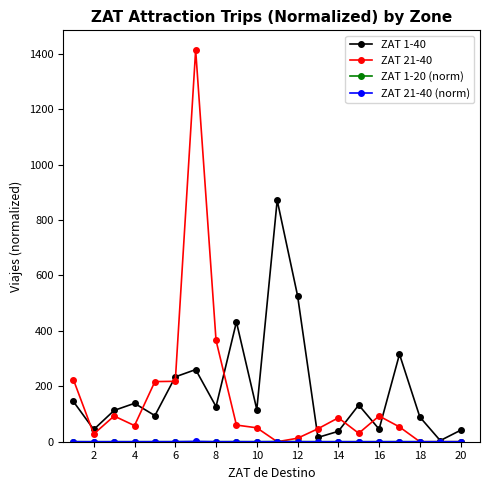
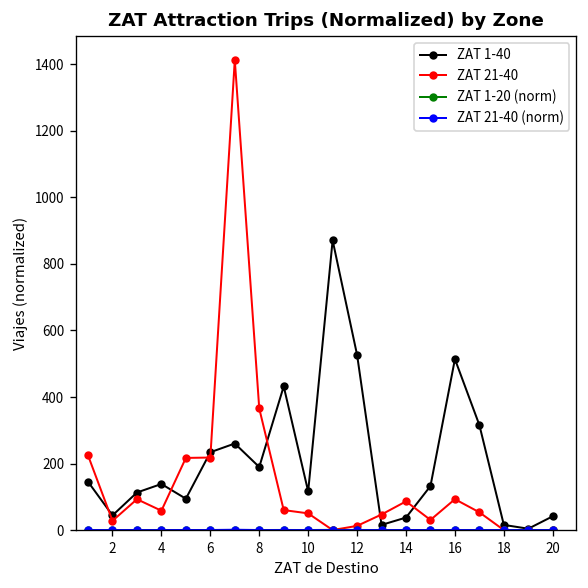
ZAT 1-40, 8: 130 -> 190
ZAT 1-40, 16: 50 -> 510
ZAT 1-40, 18: 90 -> 20
